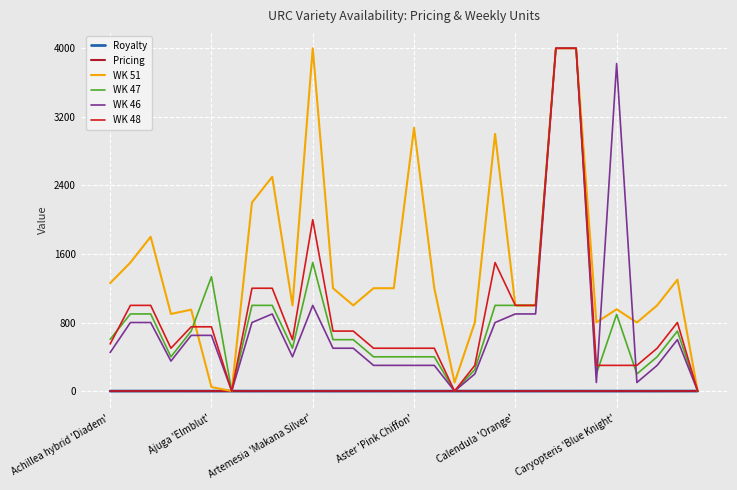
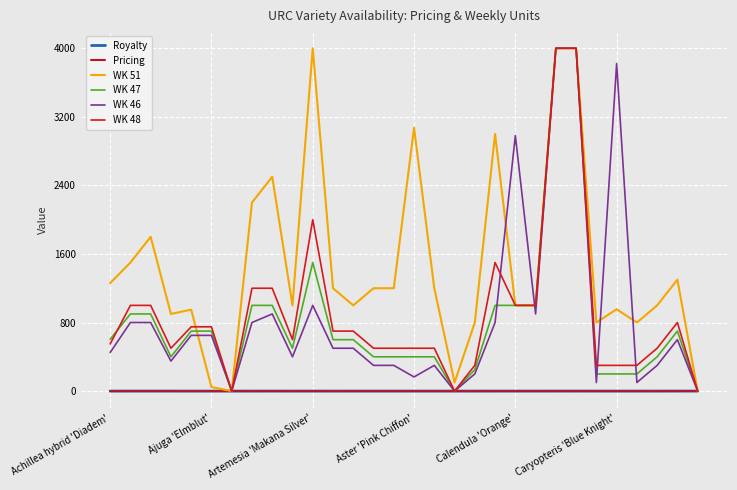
WK 47, Ajuga 'Elmblut': 1300 -> 700
WK 46, Aster 'Pink Chiffon': 300 -> 200
WK 46, Calendula 'Orange': 900 -> 3000
WK 47, Caryopteris 'Blue Knight': 900 -> 200
